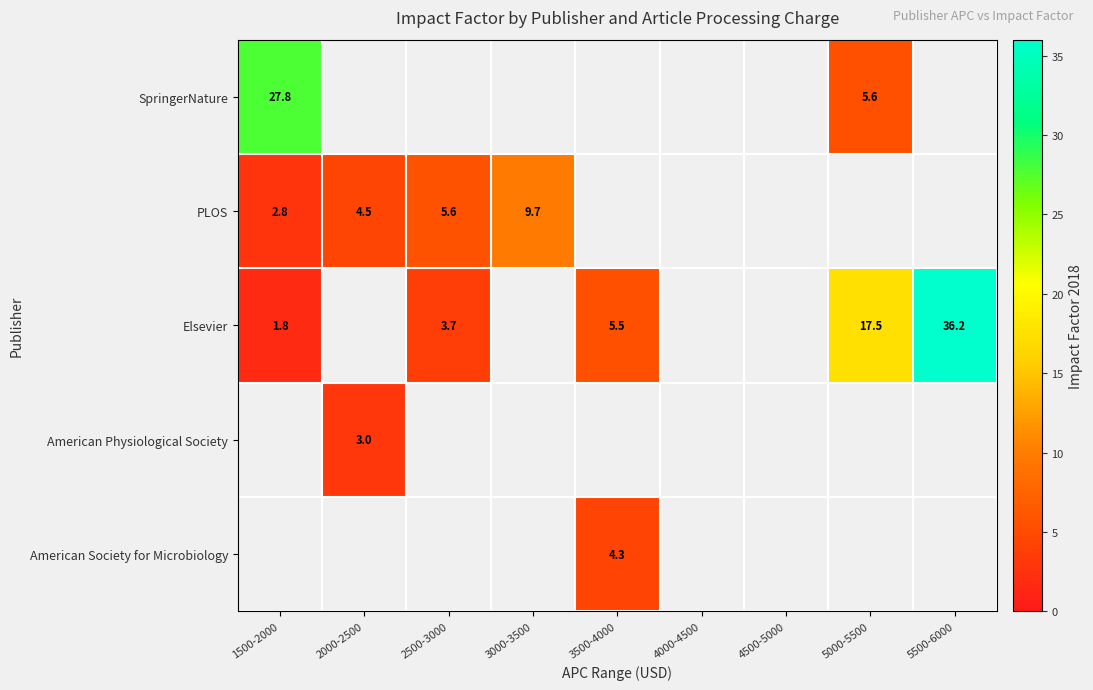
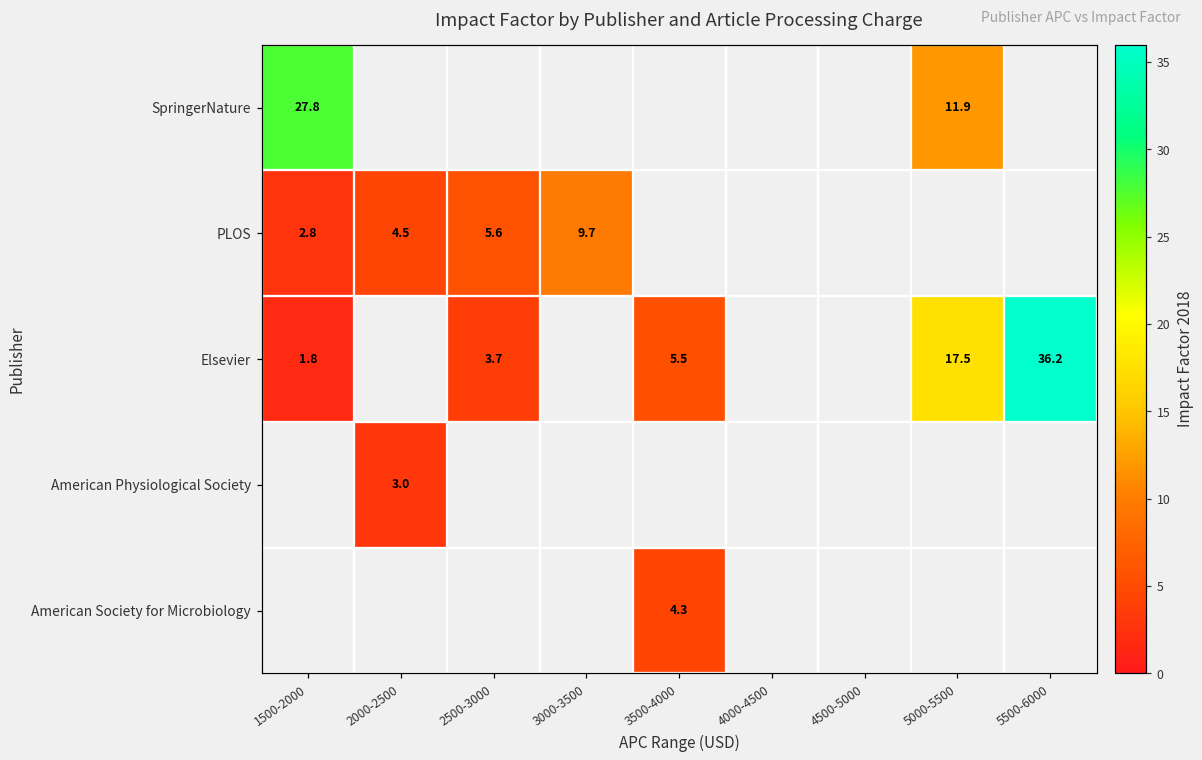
SpringerNature, 5000-5500: 5.6 -> 11.9
